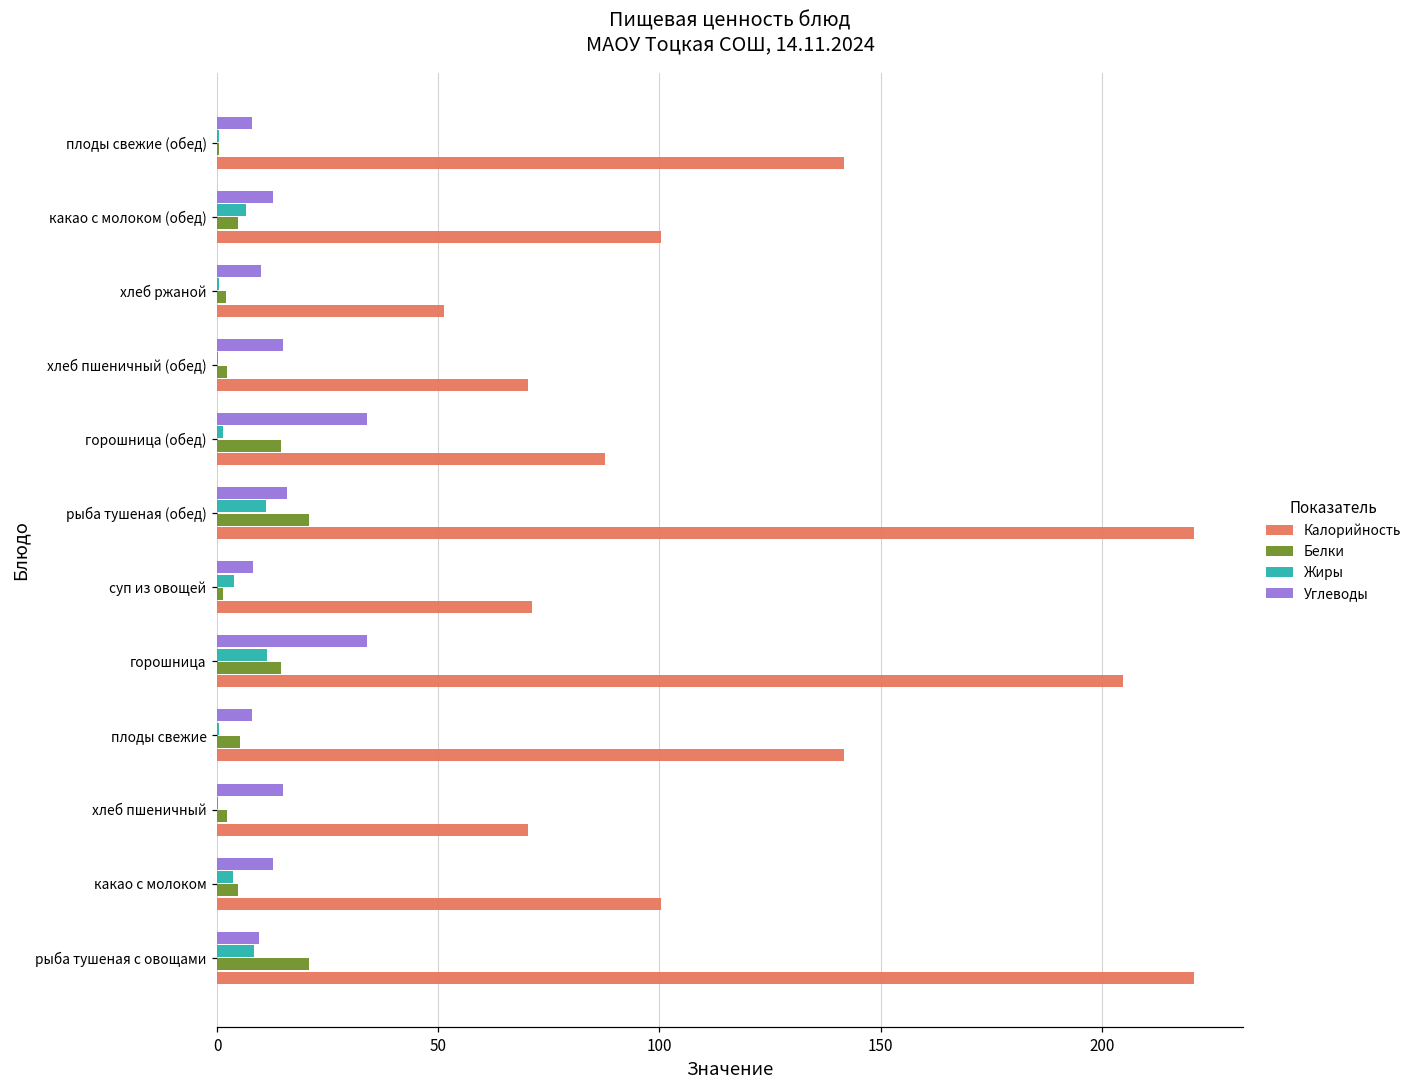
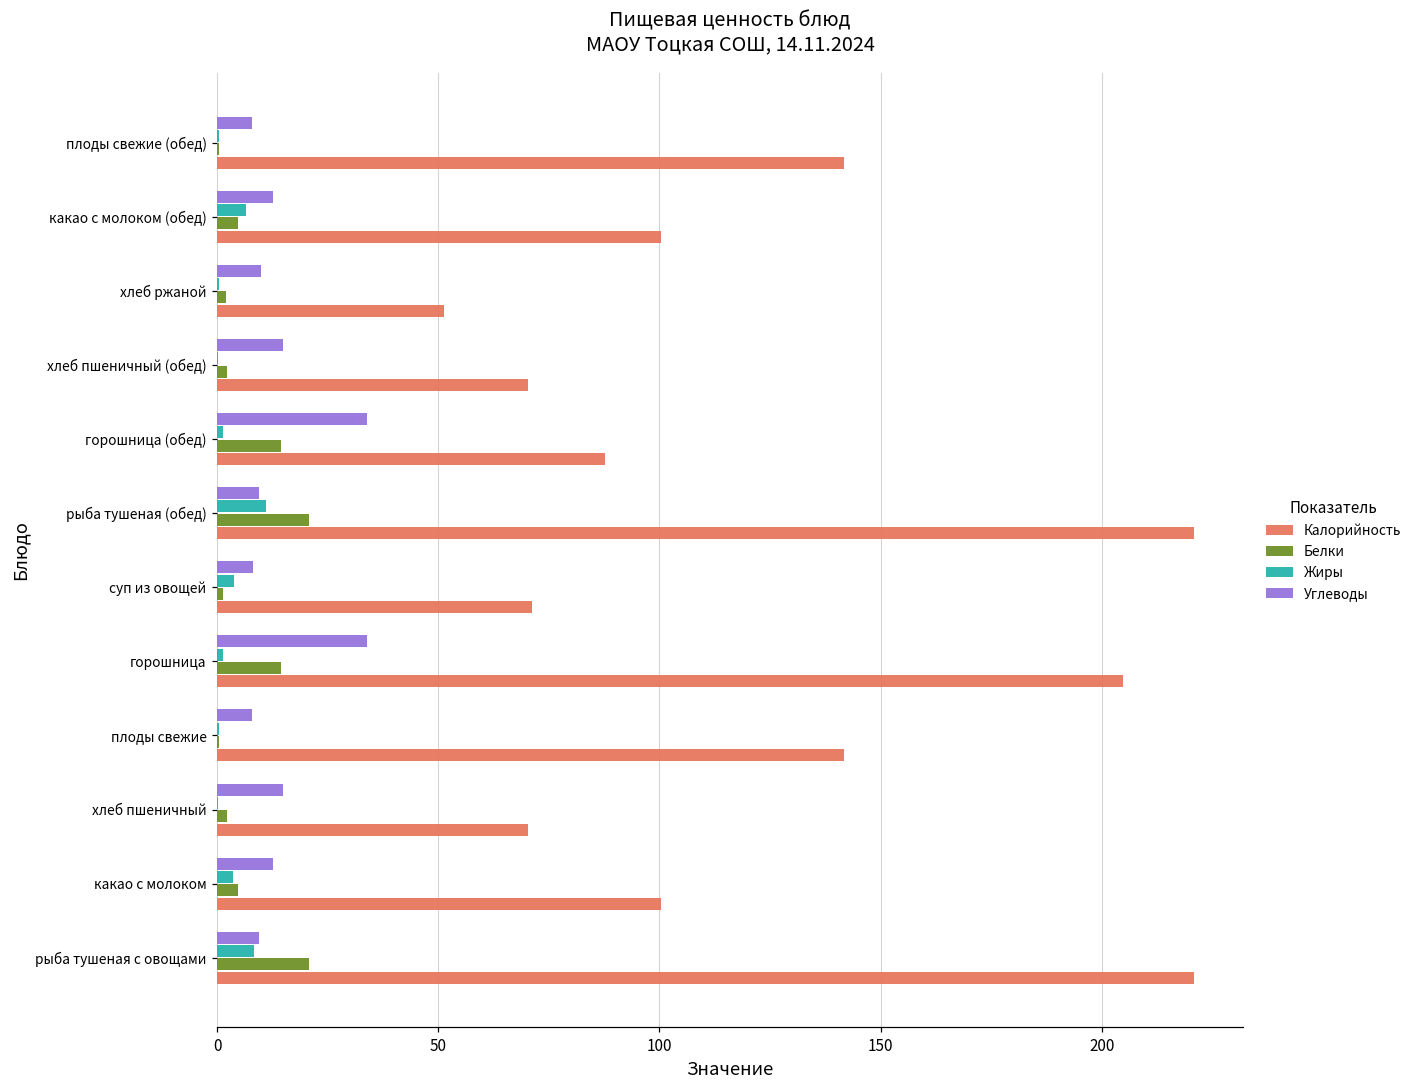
Углеводы, рыба тушеная (обед): 16 -> 9
Жиры, горошница: 11 -> 1
Белки, плоды свежие: 5 -> 0
